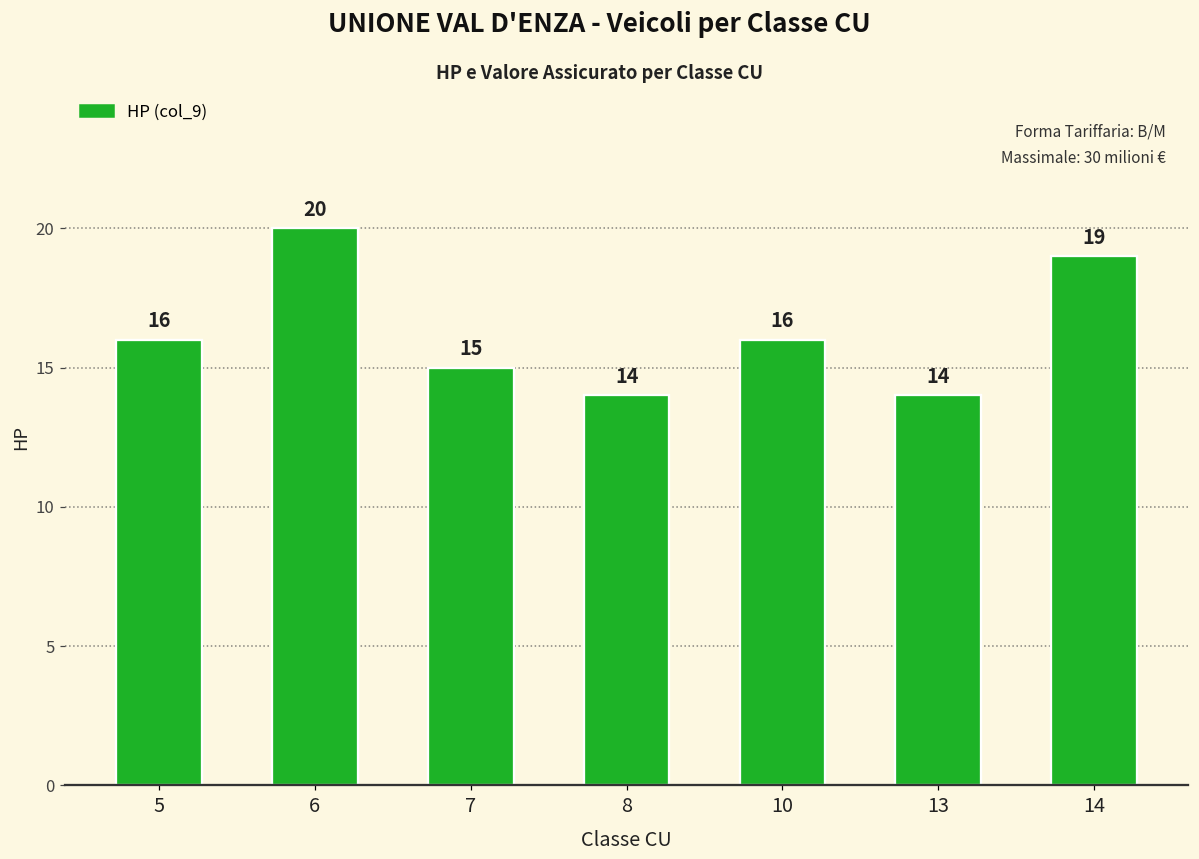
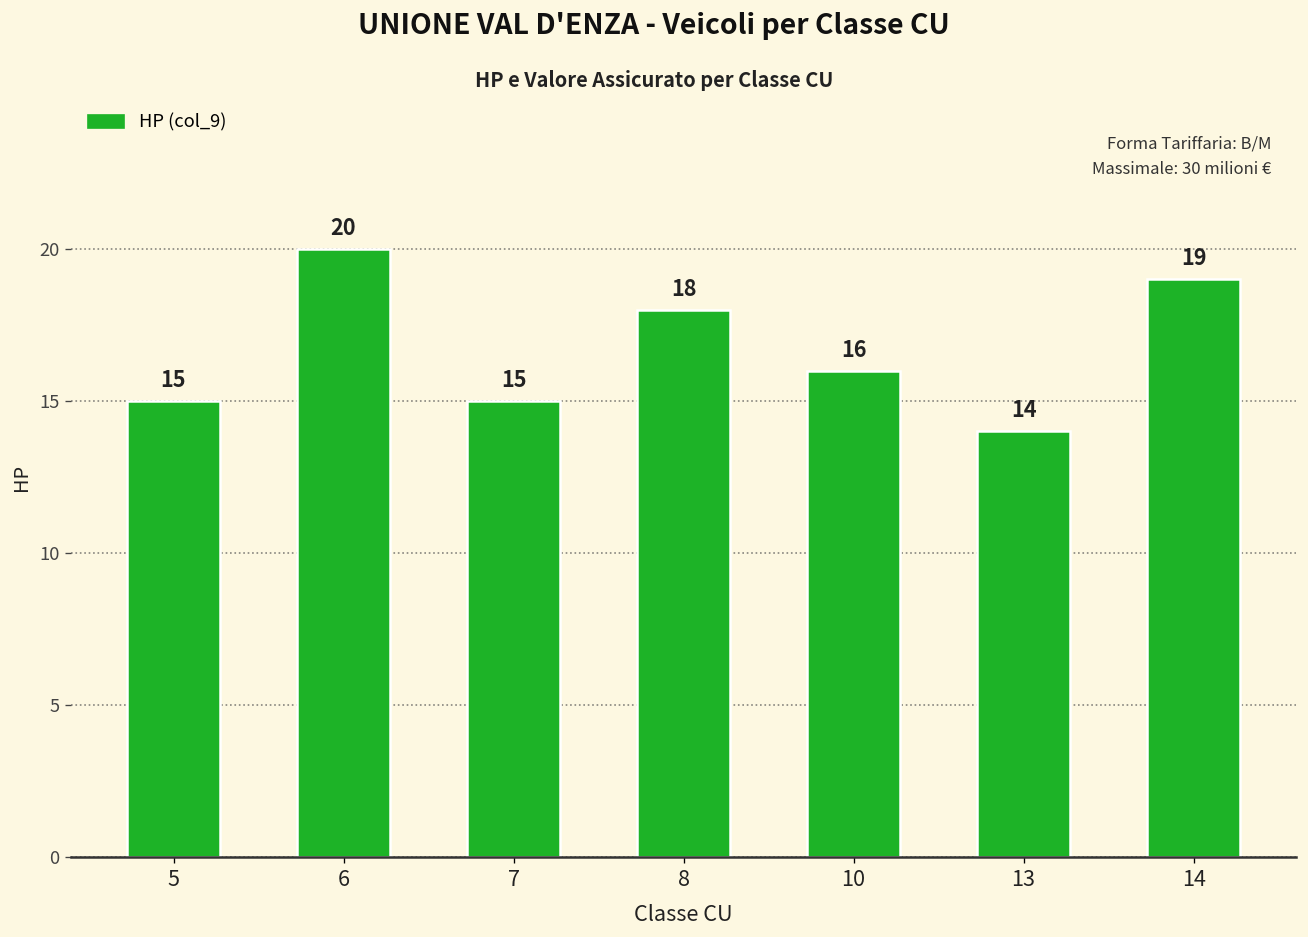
5: 16 -> 15
8: 14 -> 18
